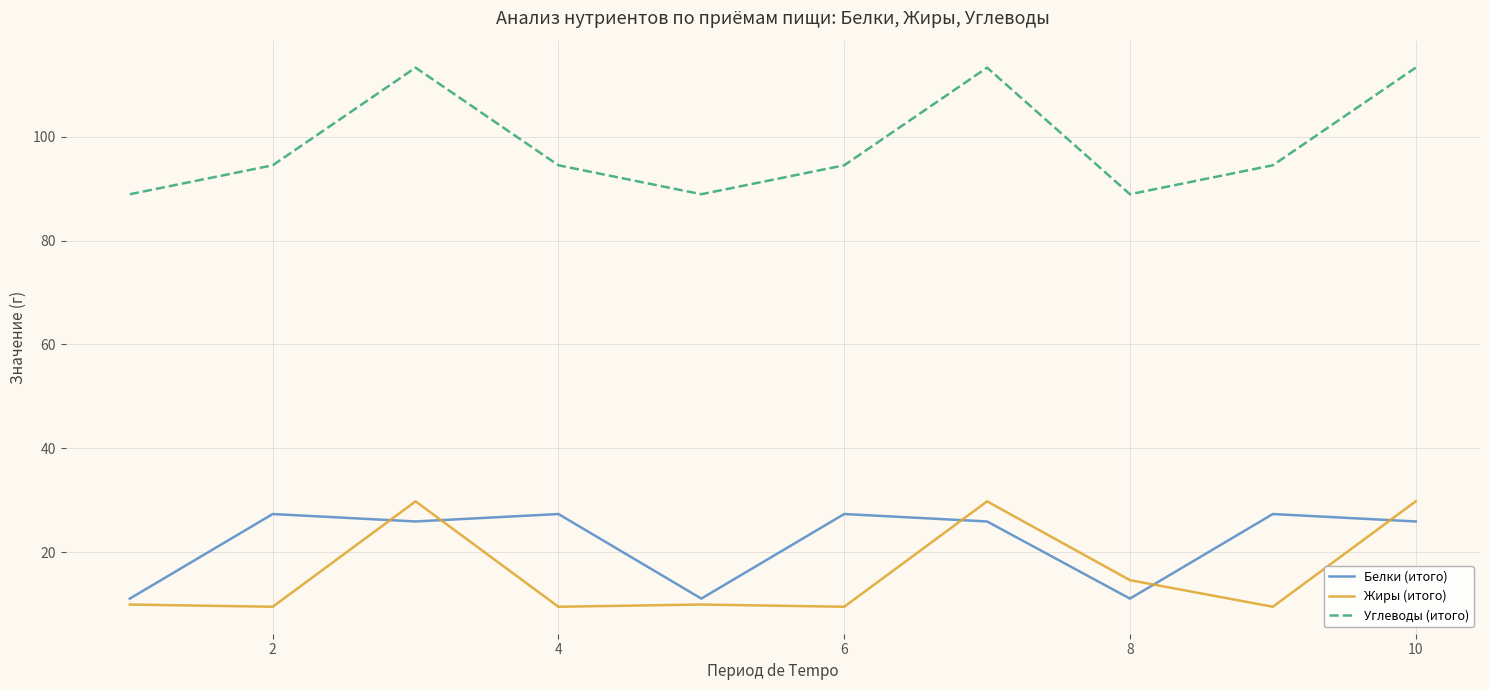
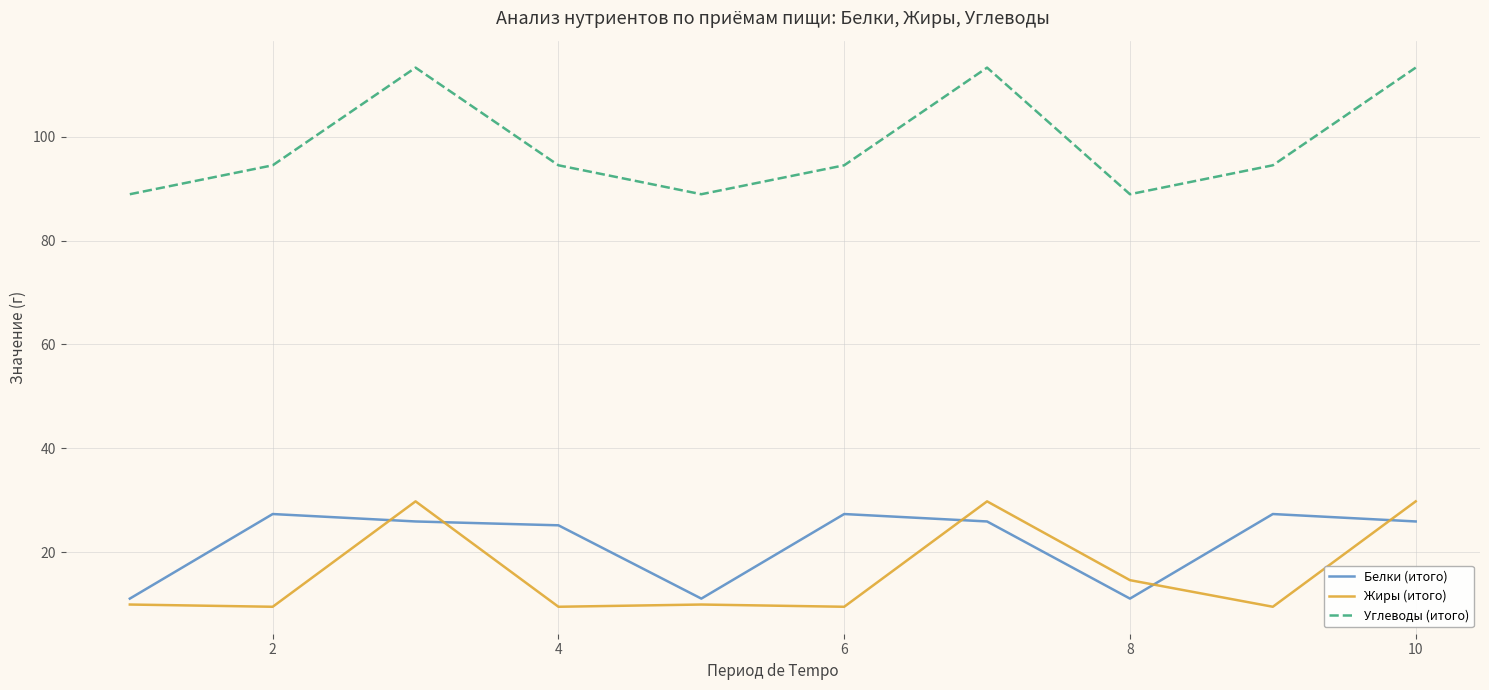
Белки (итого), 4: 27 -> 25
